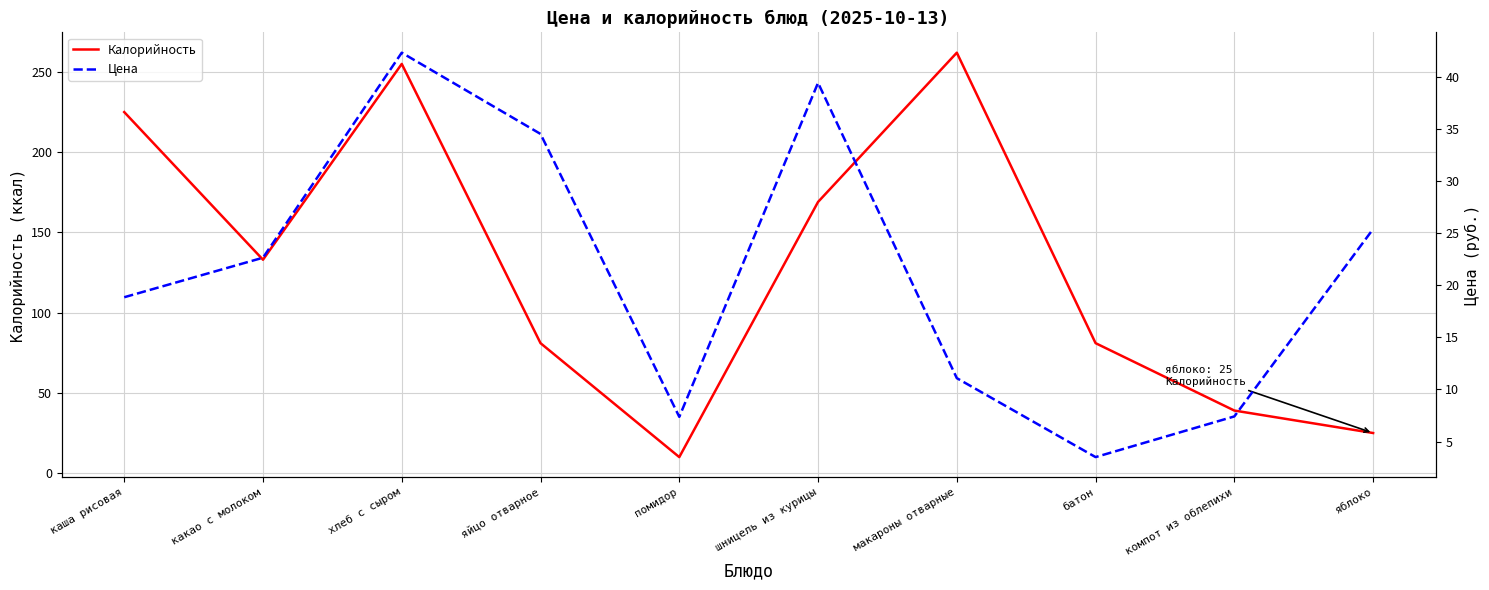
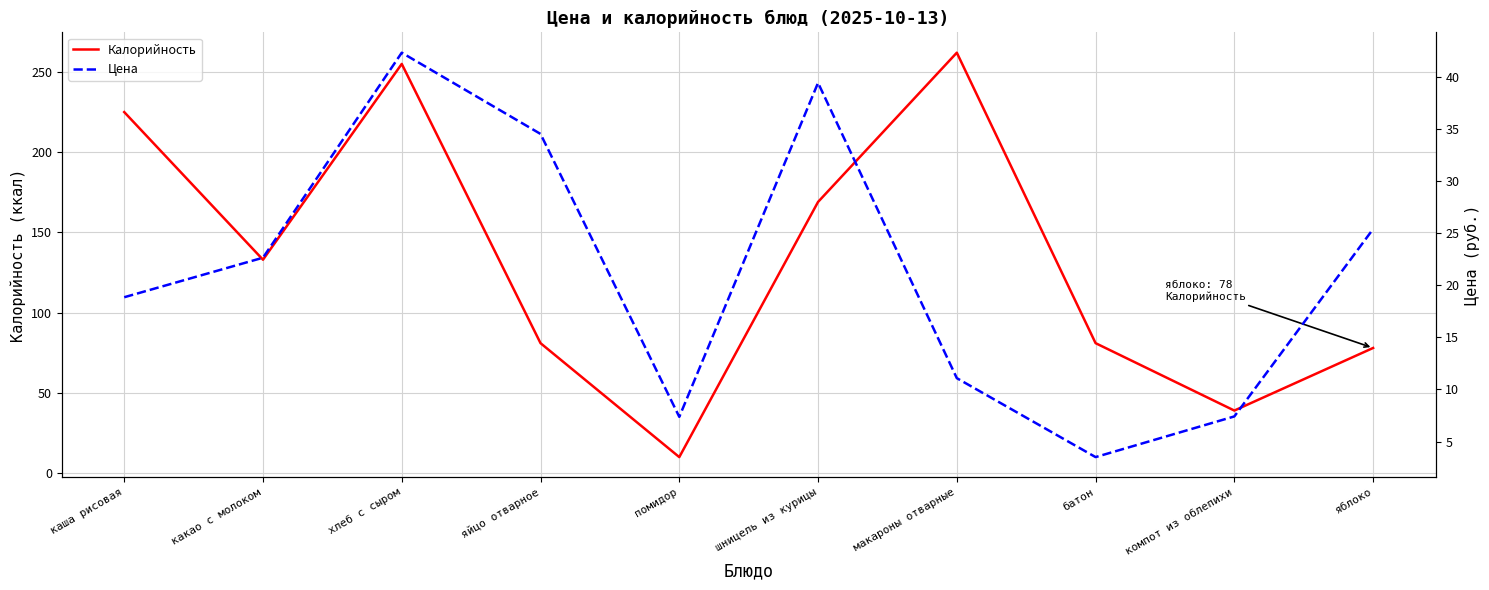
Калорийность, яблоко: 25 -> 78
